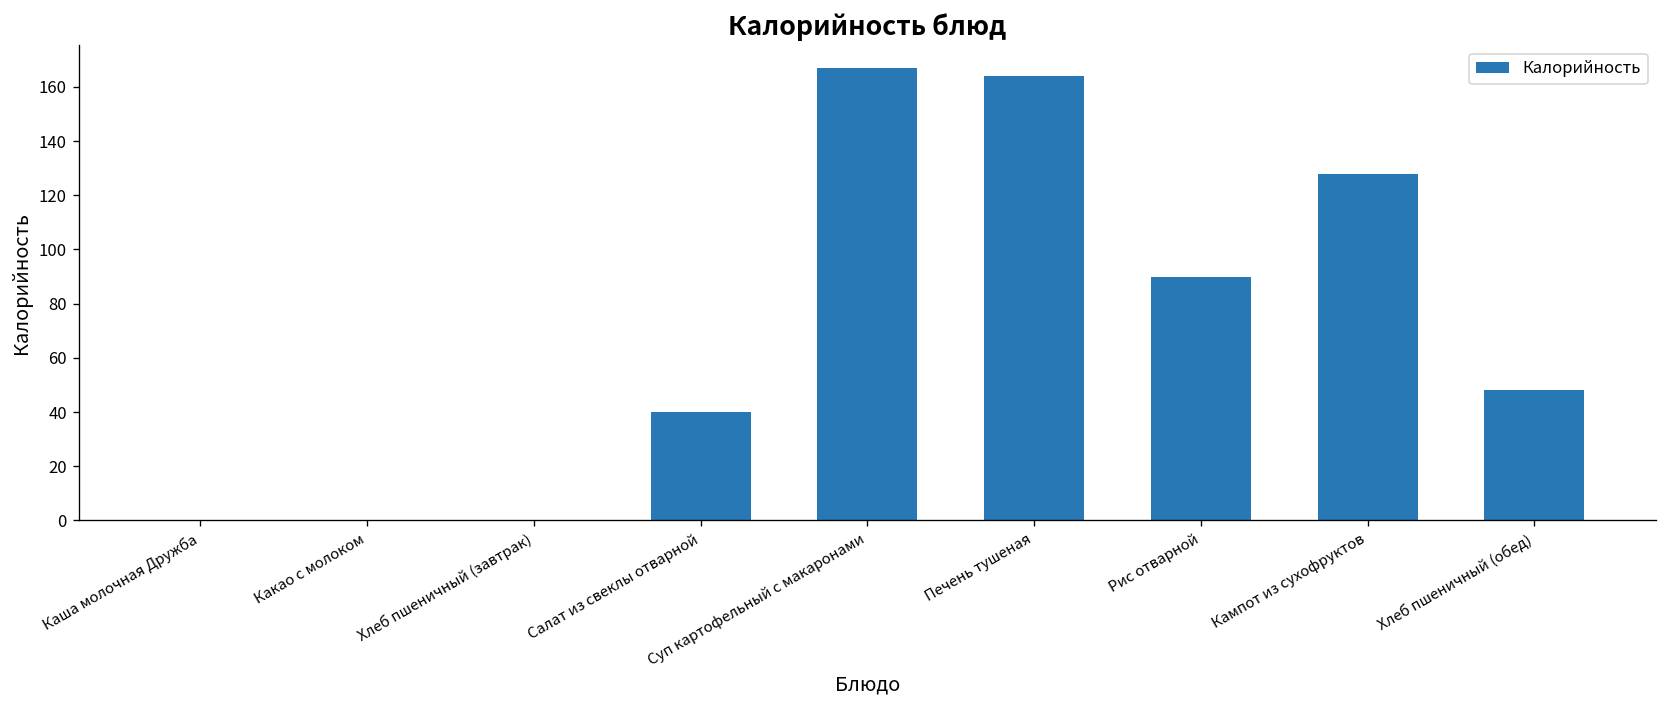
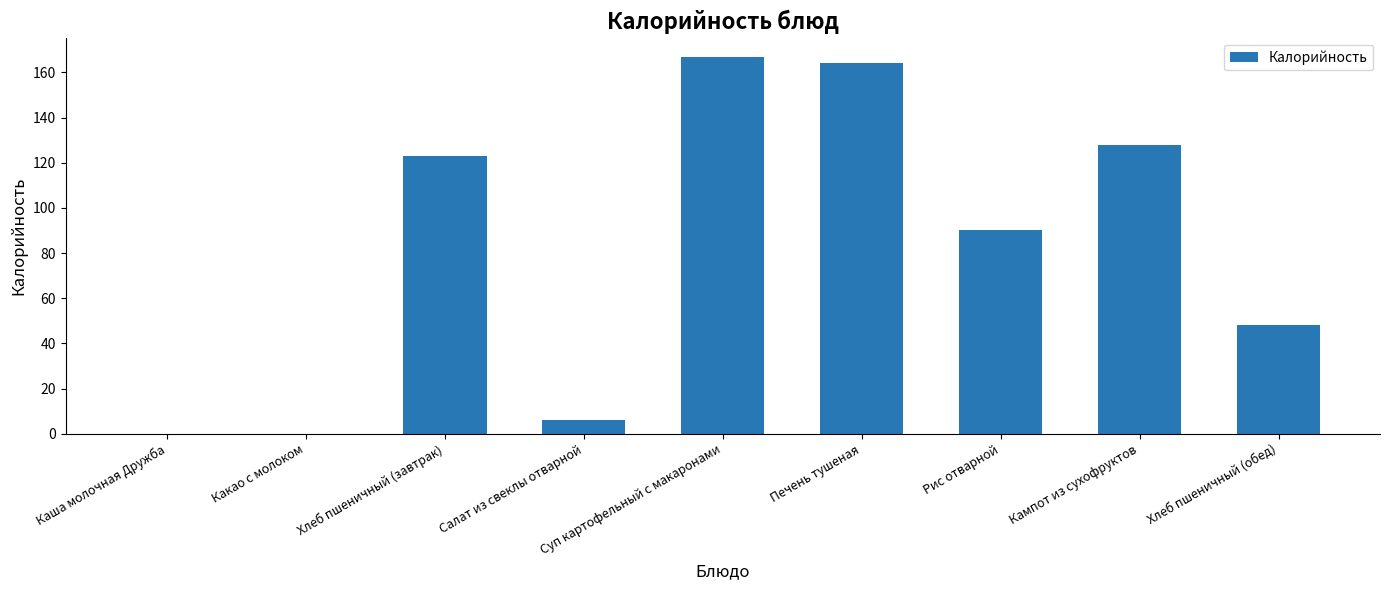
Хлеб пшеничный (завтрак): 0 -> 123
Салат из свеклы отварной: 40 -> 6
